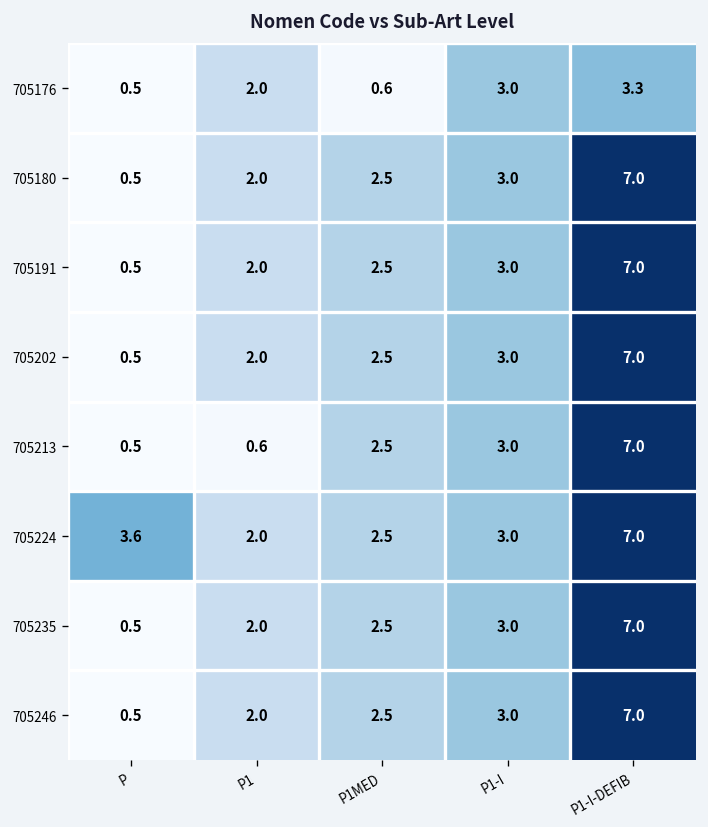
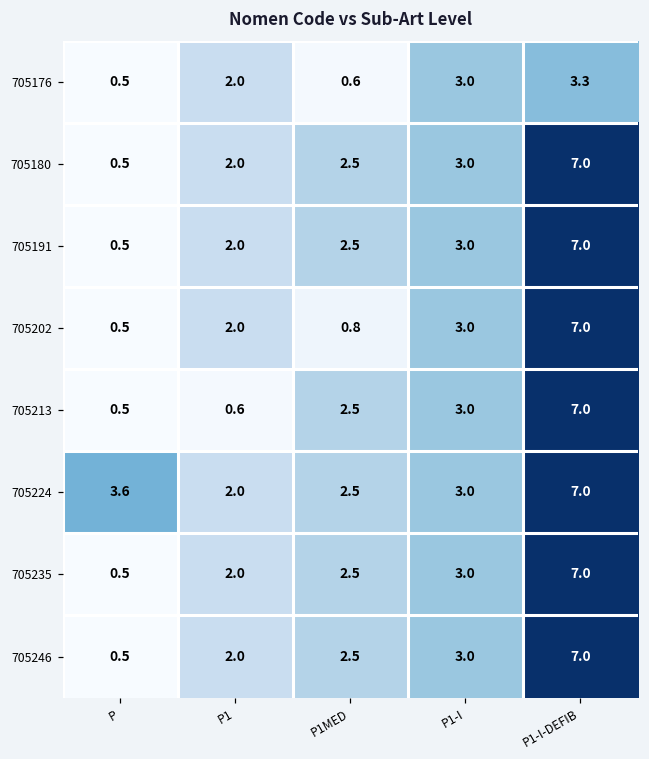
705202, P1MED: 2.5 -> 0.8
